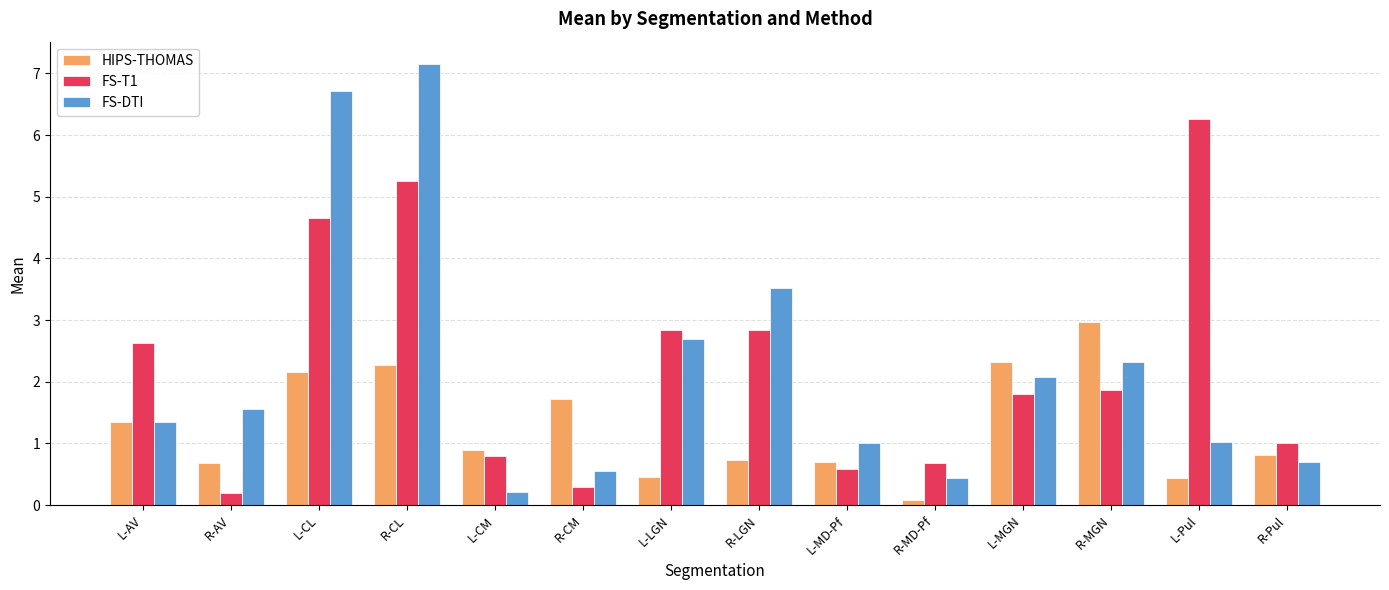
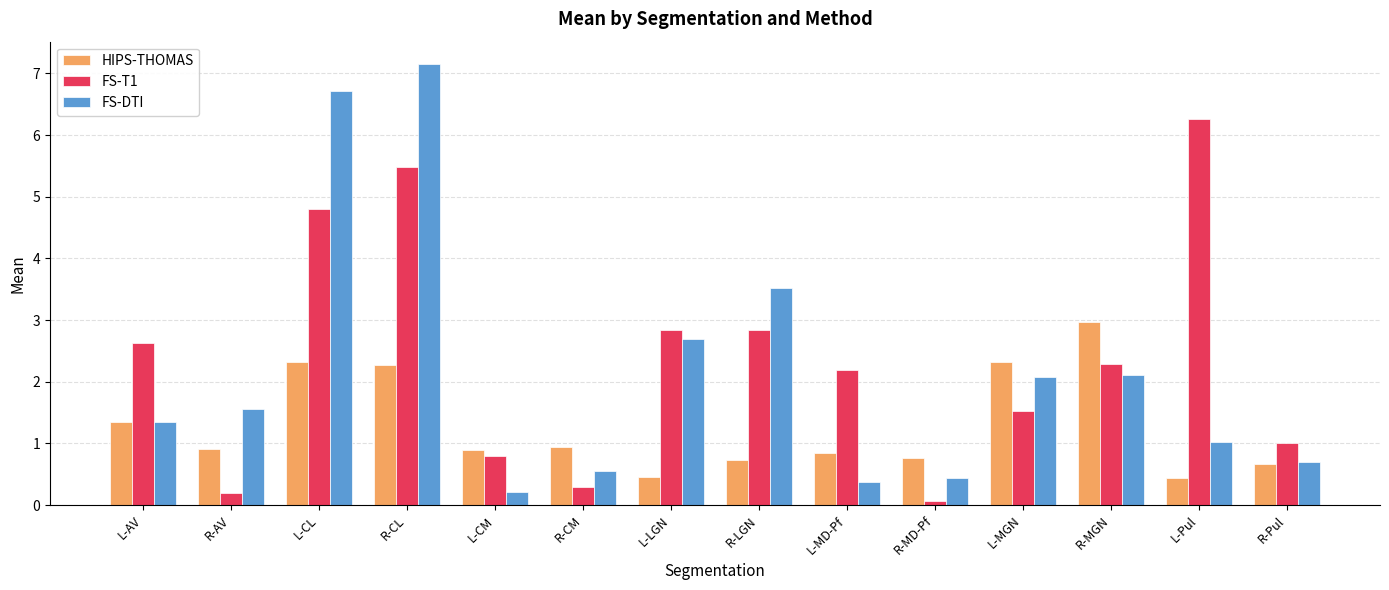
HIPS-THOMAS, R-AV: 0.7 -> 0.9
HIPS-THOMAS, L-CL: 2.2 -> 2.3
FS-T1, L-CL: 4.7 -> 4.8
FS-T1, R-CL: 5.3 -> 5.5
HIPS-THOMAS, R-CM: 1.7 -> 0.9
HIPS-THOMAS, L-MD-Pf: 0.7 -> 0.8
FS-T1, L-MD-Pf: 0.6 -> 2.2
FS-DTI, L-MD-Pf: 1.0 -> 0.4
HIPS-THOMAS, R-MD-Pf: 0.1 -> 0.8
FS-T1, R-MD-Pf: 0.7 -> 0.1
FS-T1, L-MGN: 1.8 -> 1.5
FS-T1, R-MGN: 1.9 -> 2.3
FS-DTI, R-MGN: 2.3 -> 2.1
HIPS-THOMAS, R-Pul: 0.8 -> 0.7
